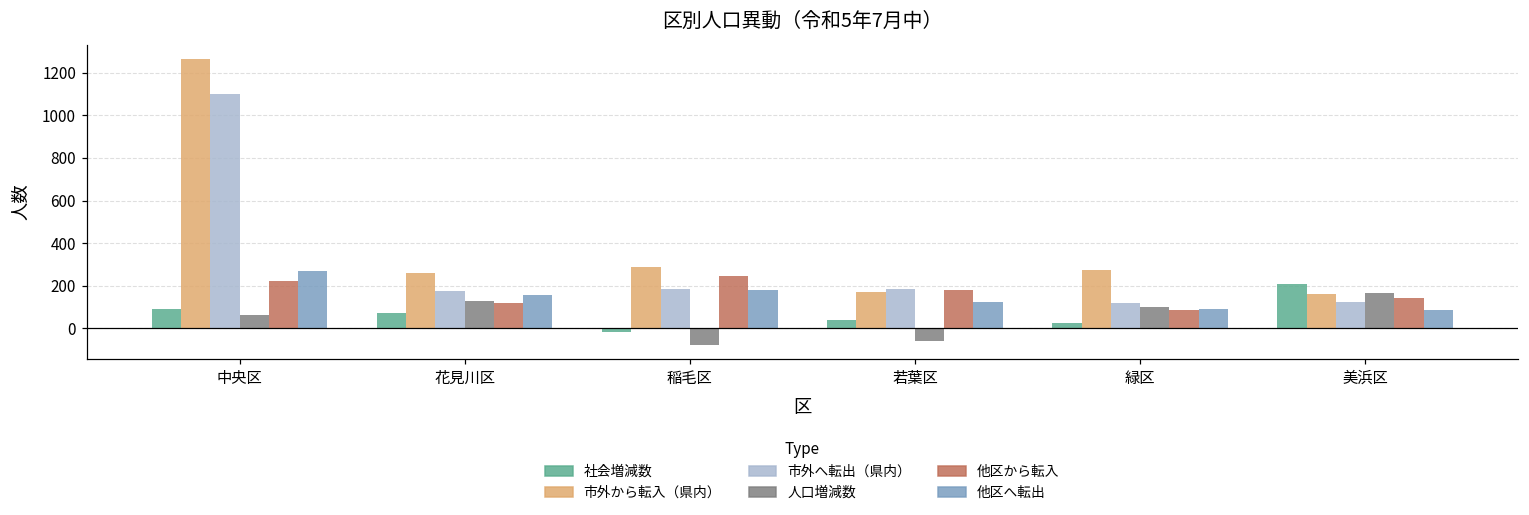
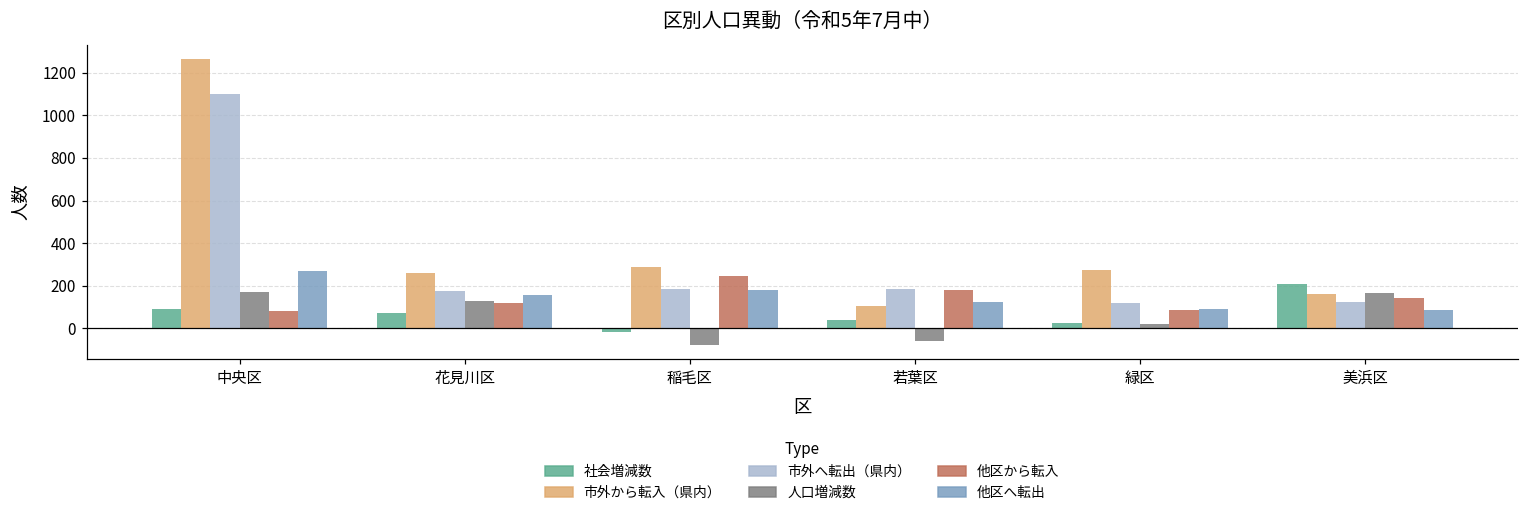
人口増減数, 中央区: 60 -> 170
他区から転入, 中央区: 220 -> 80
市外から転入（県内）, 若葉区: 170 -> 100
人口増減数, 緑区: 100 -> 20
